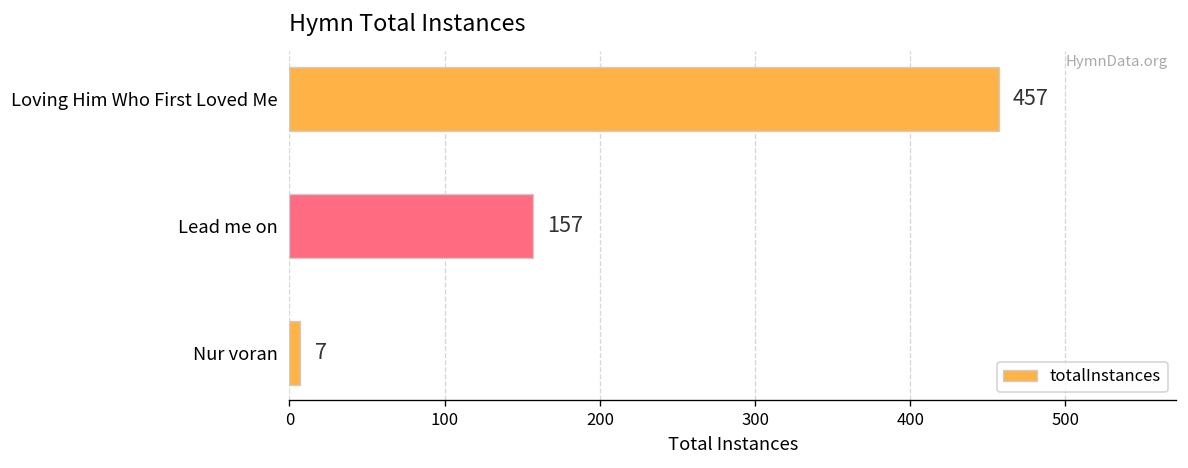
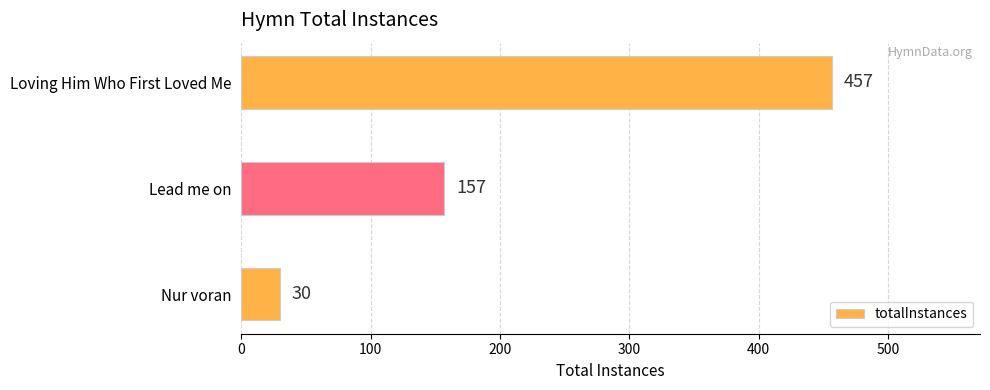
Nur voran: 7 -> 30
